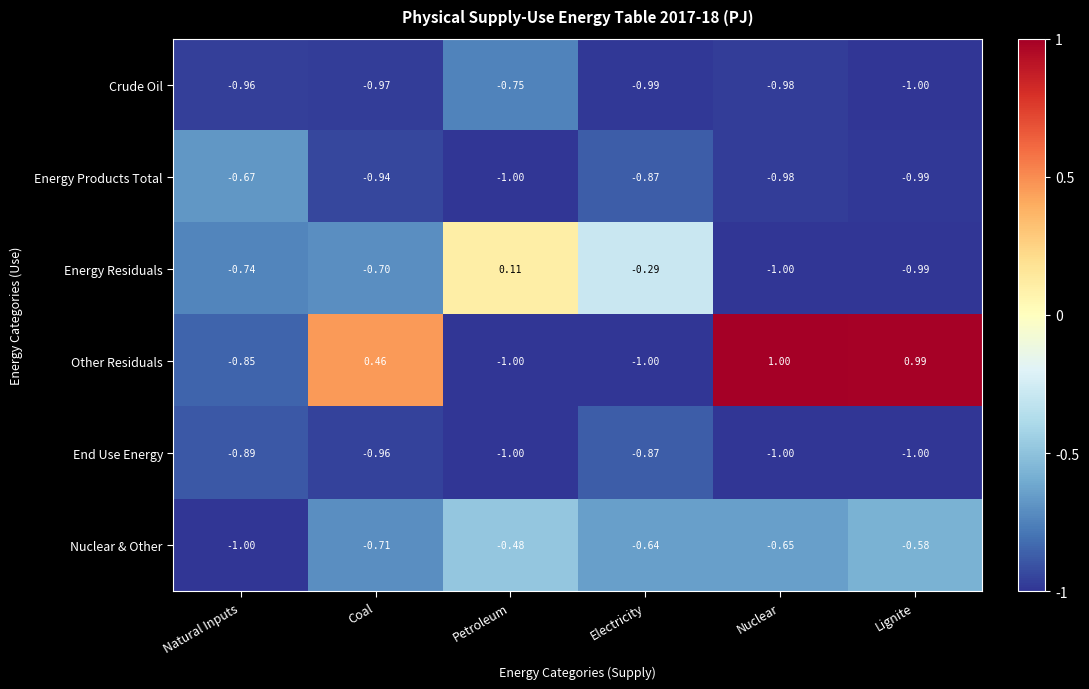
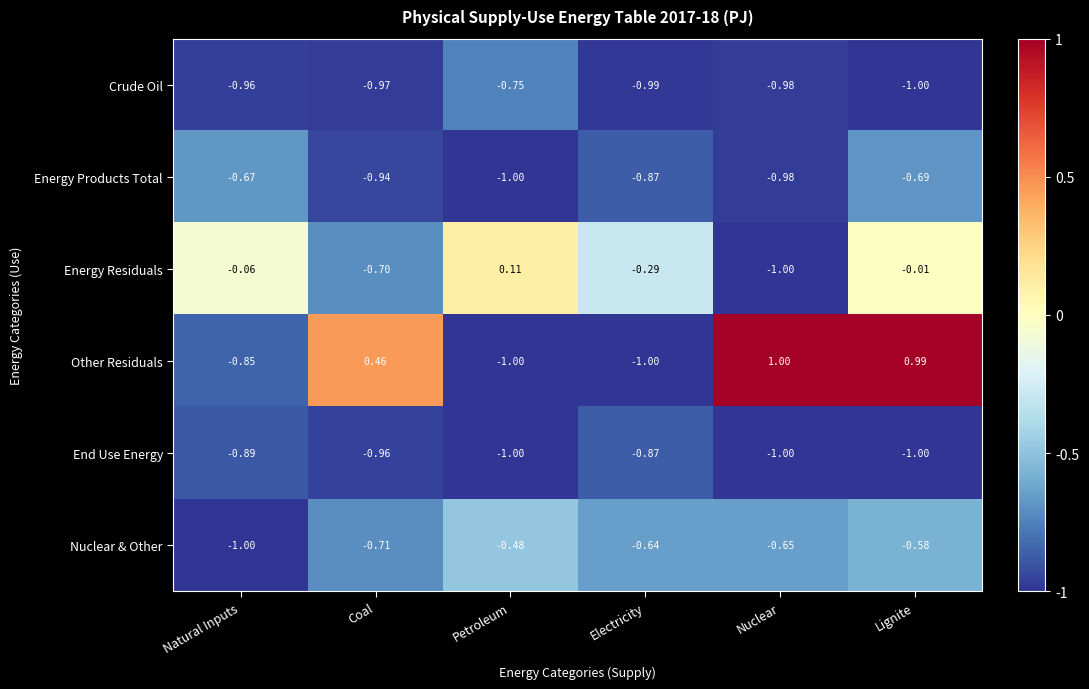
Energy Products Total, Lignite: -0.99 -> -0.69
Energy Residuals, Natural Inputs: -0.74 -> -0.06
Energy Residuals, Lignite: -0.99 -> -0.01
